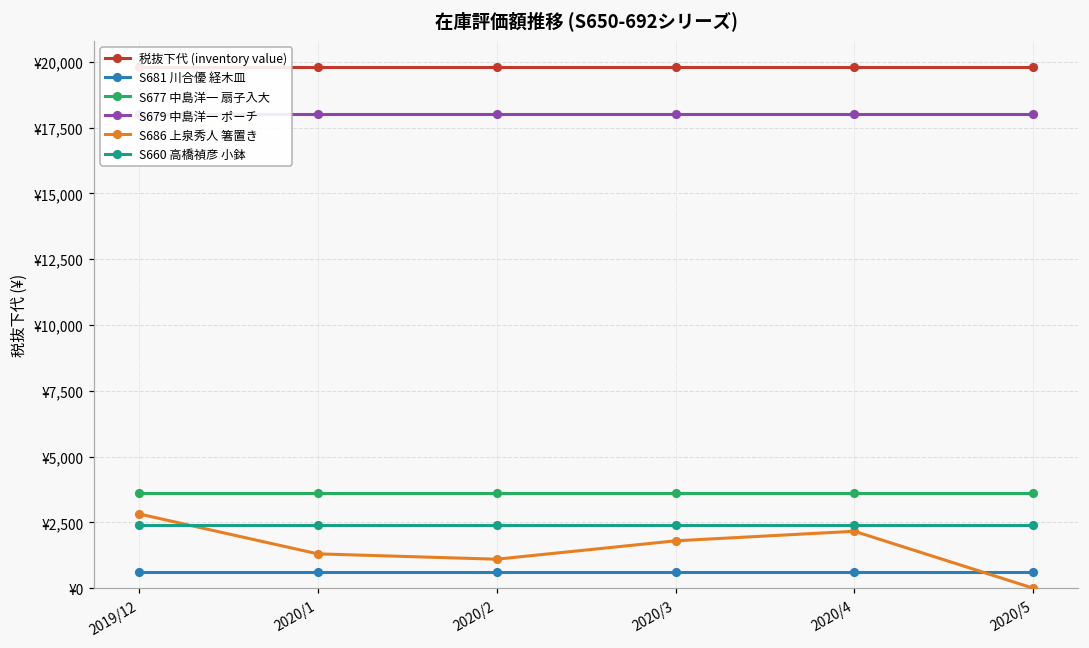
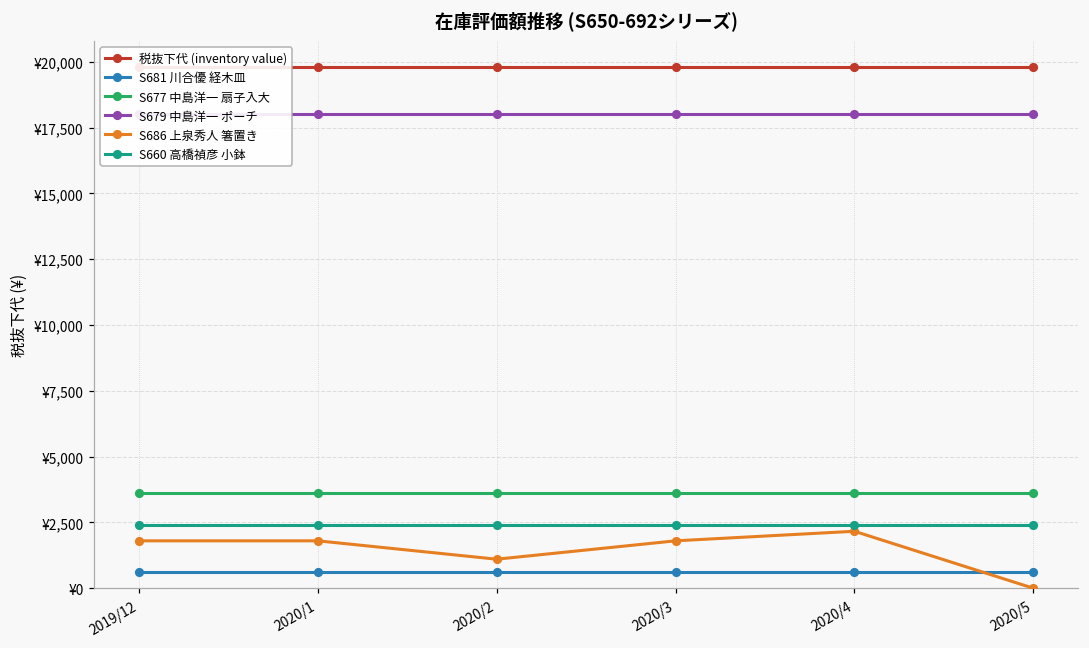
S686 上泉秀人 箸置き, 2019/12: ¥2,800 -> ¥1,800
S686 上泉秀人 箸置き, 2020/1: ¥1,300 -> ¥1,800
